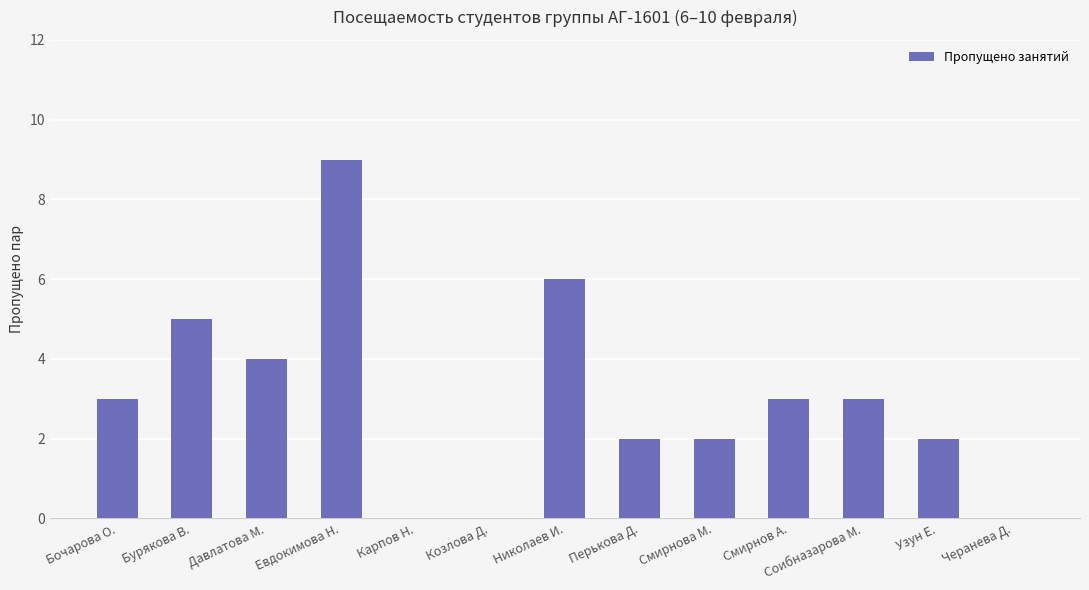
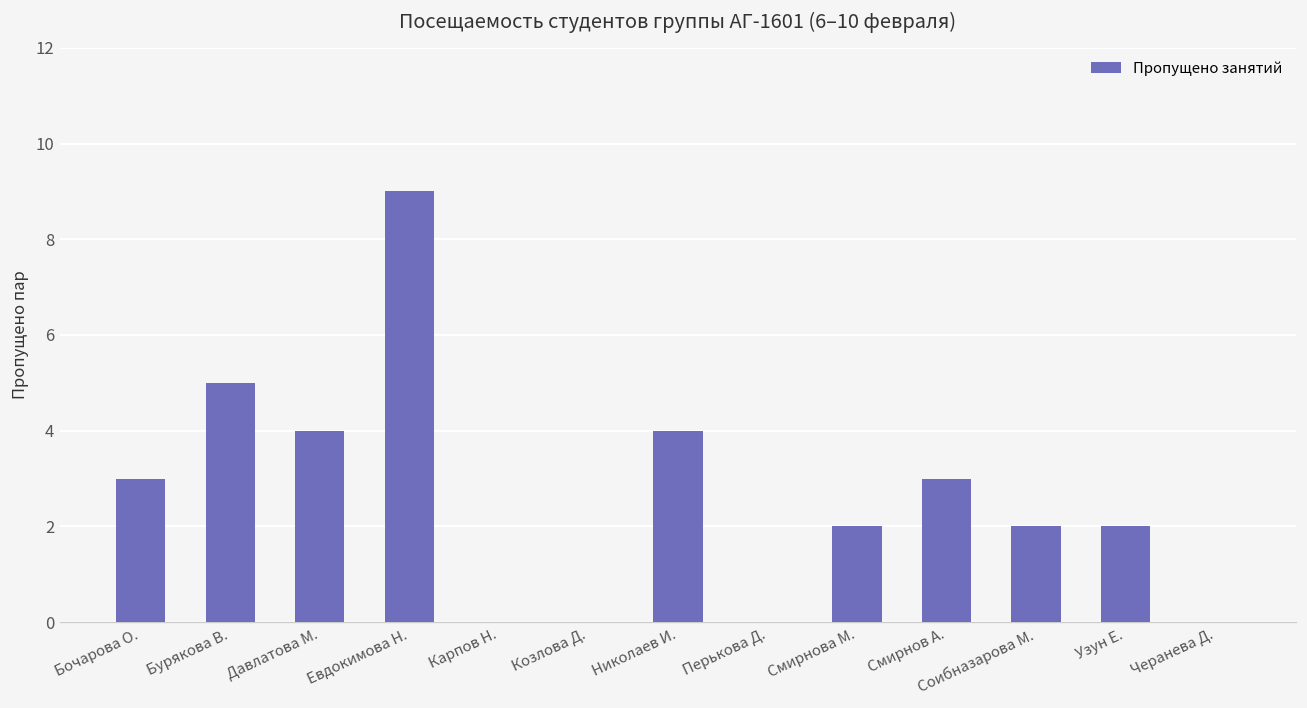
Николаев И.: 6 -> 4
Перькова Д.: 2 -> 0
Соибназарова М.: 3 -> 2
